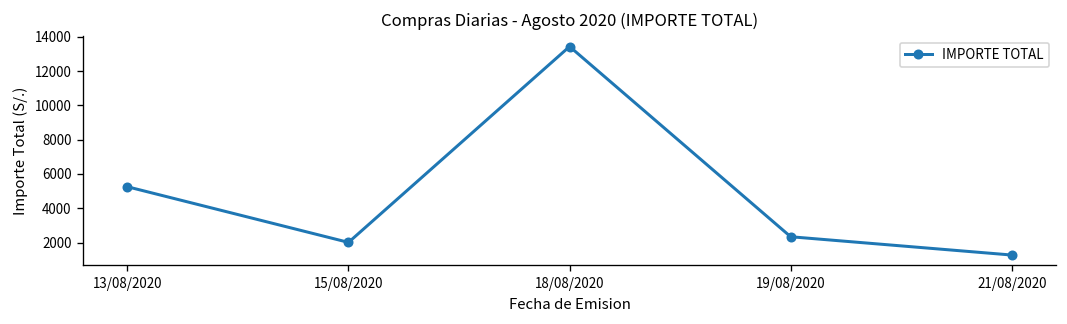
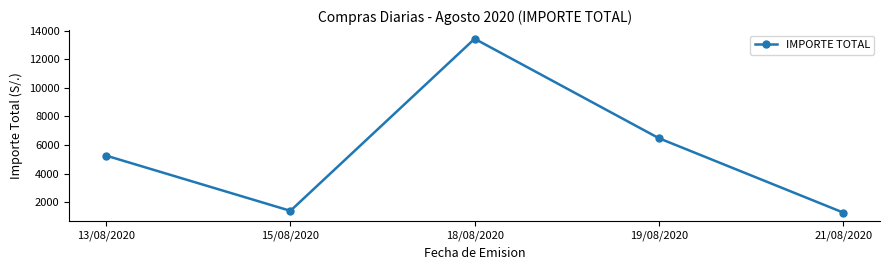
15/08/2020: 2000 -> 1400
19/08/2020: 2300 -> 6500
